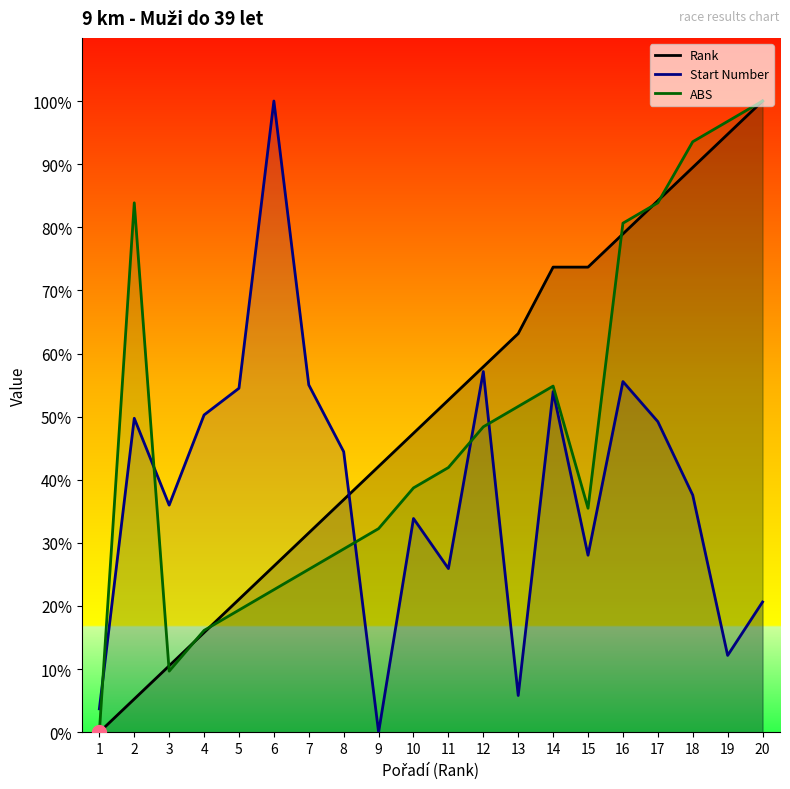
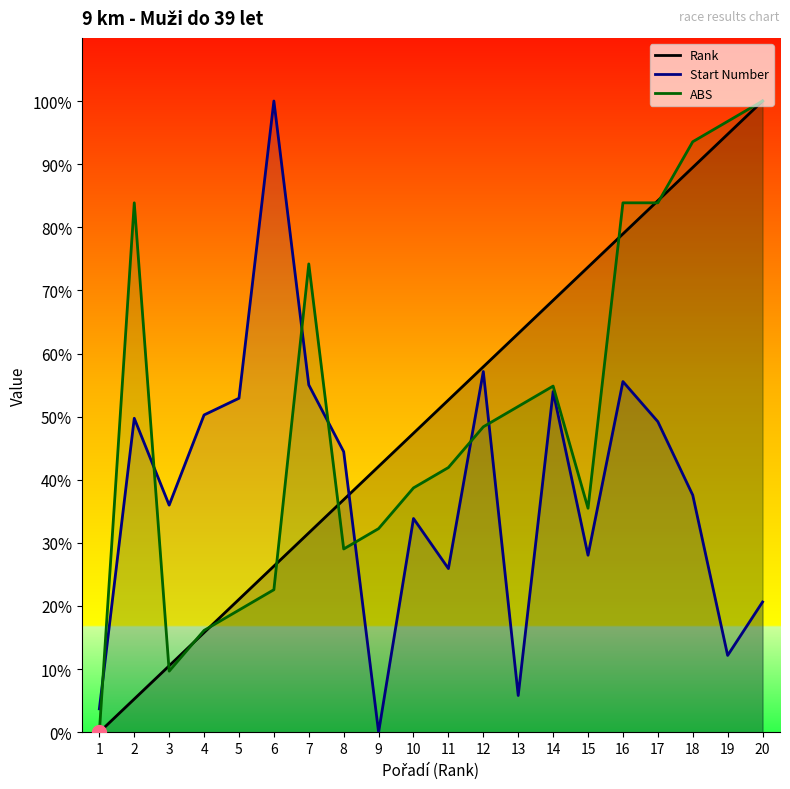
Start Number, 5: 54% -> 53%
ABS, 7: 26% -> 74%
Rank, 14: 74% -> 68%
ABS, 16: 81% -> 84%
